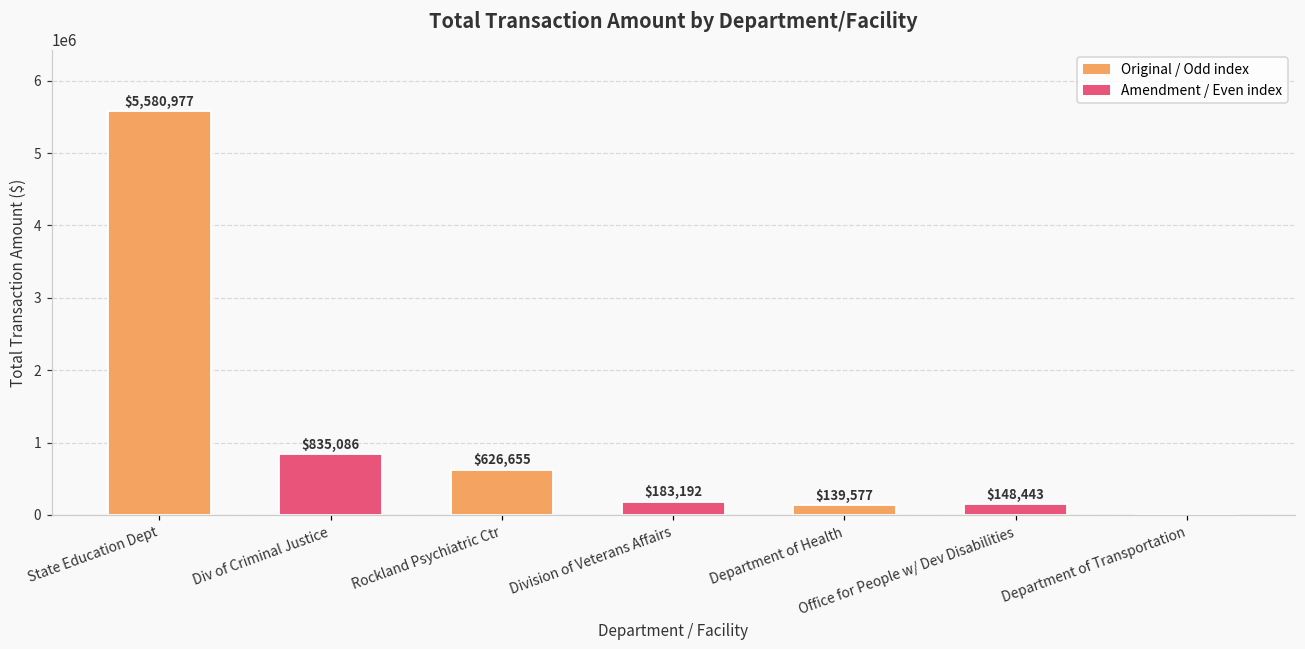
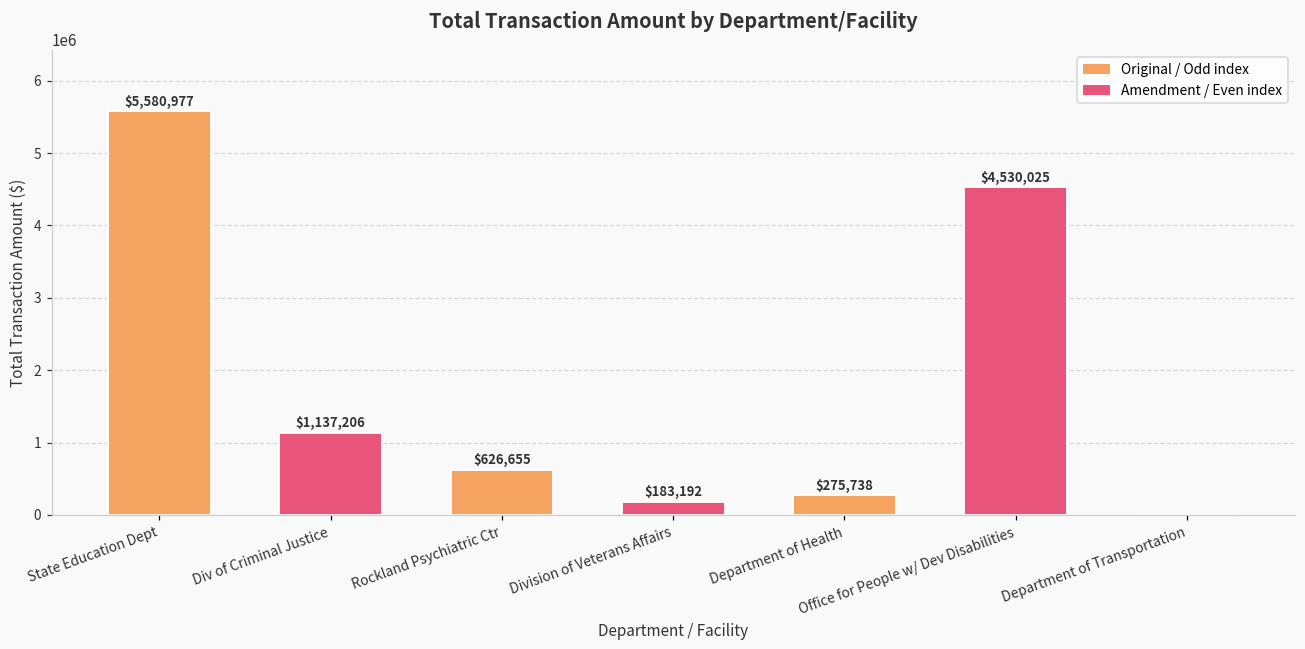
Div of Criminal Justice: $835,086 -> $1,137,206
Department of Health: $139,577 -> $275,738
Office for People w/ Dev Disabilities: $148,443 -> $4,530,025
